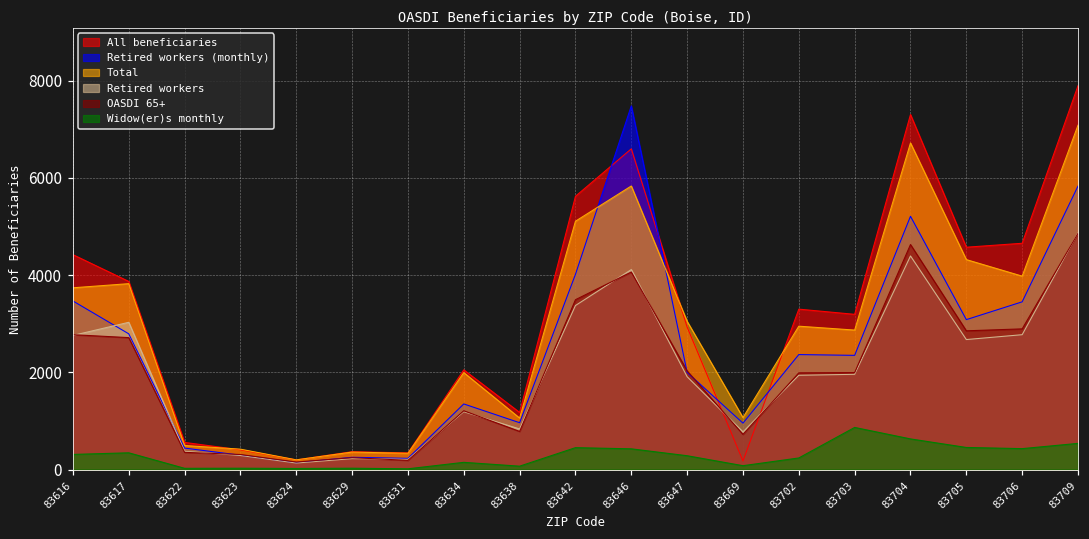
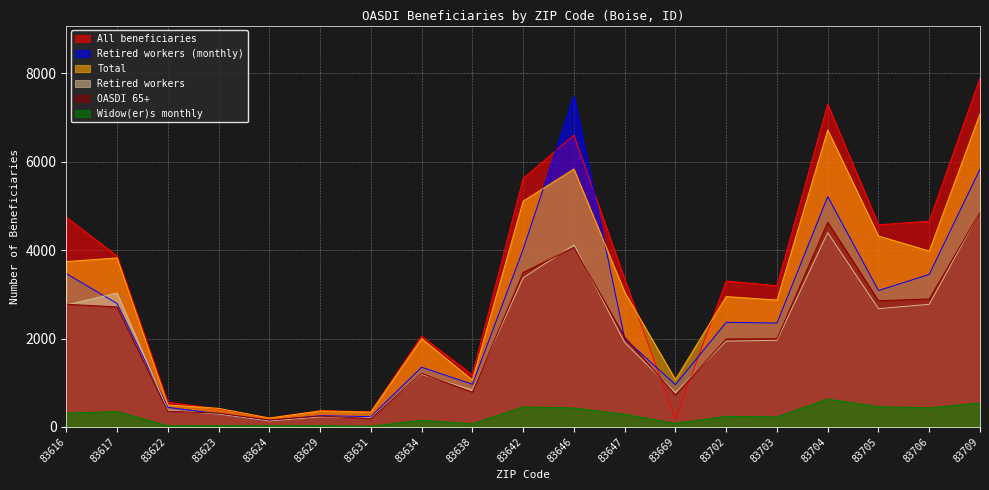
All beneficiaries, 83616: 4400 -> 4700
All beneficiaries, 83647: 2900 -> 3300
Widow(er)s monthly, 83703: 900 -> 200
